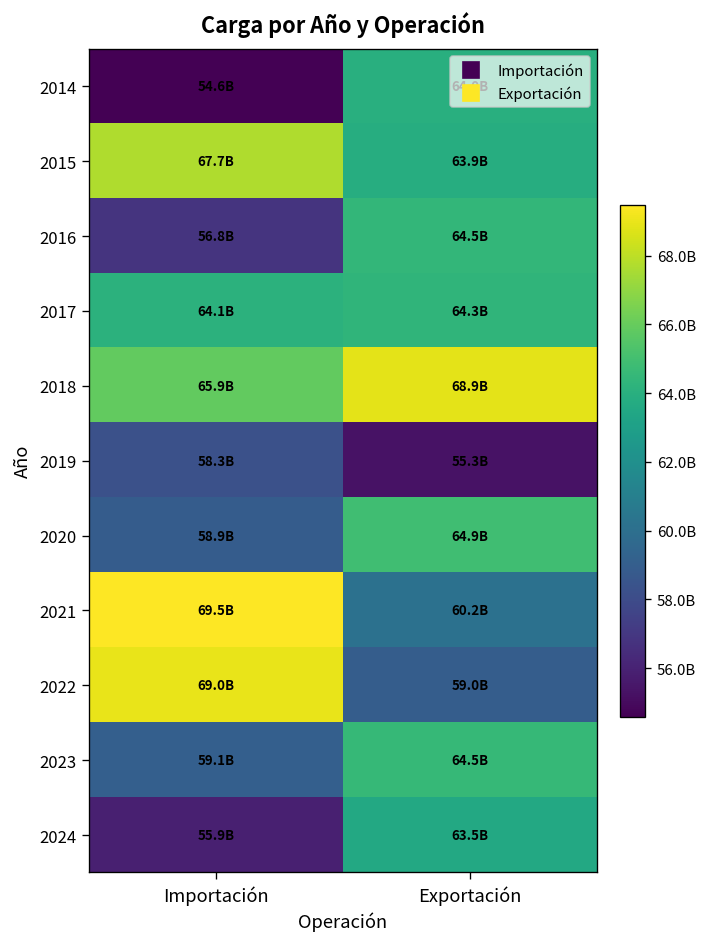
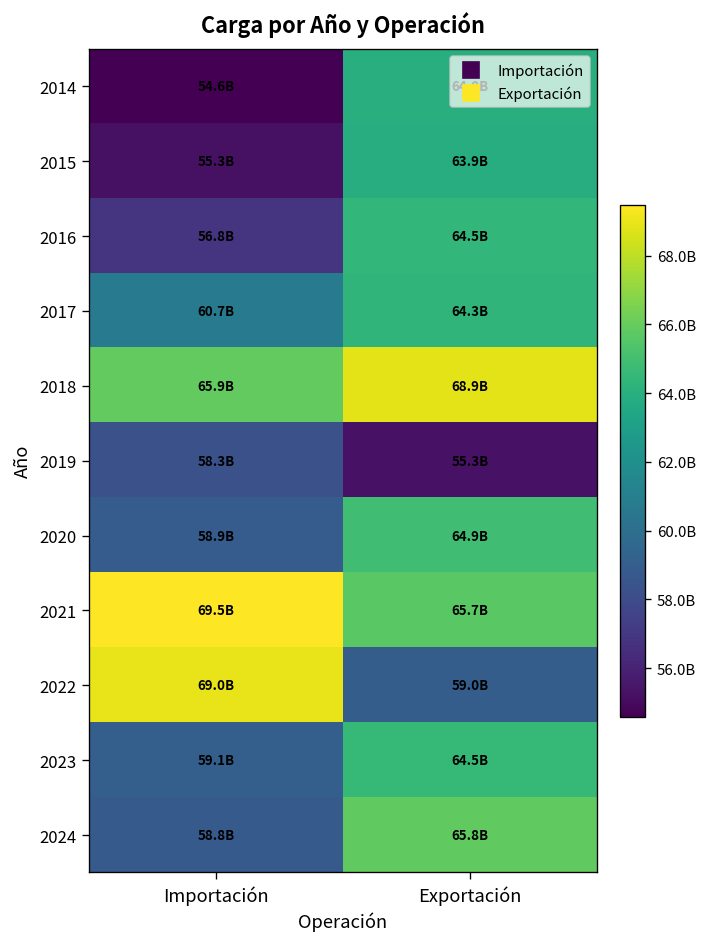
2015, Importación: 67.7B -> 55.3B
2017, Importación: 64.1B -> 60.7B
2021, Exportación: 60.2B -> 65.7B
2024, Importación: 55.9B -> 58.8B
2024, Exportación: 63.5B -> 65.8B
